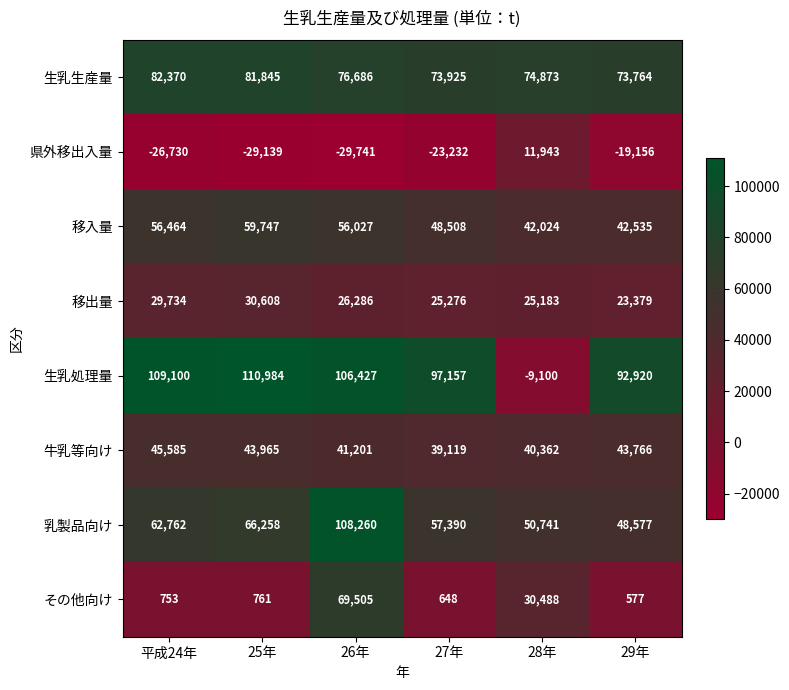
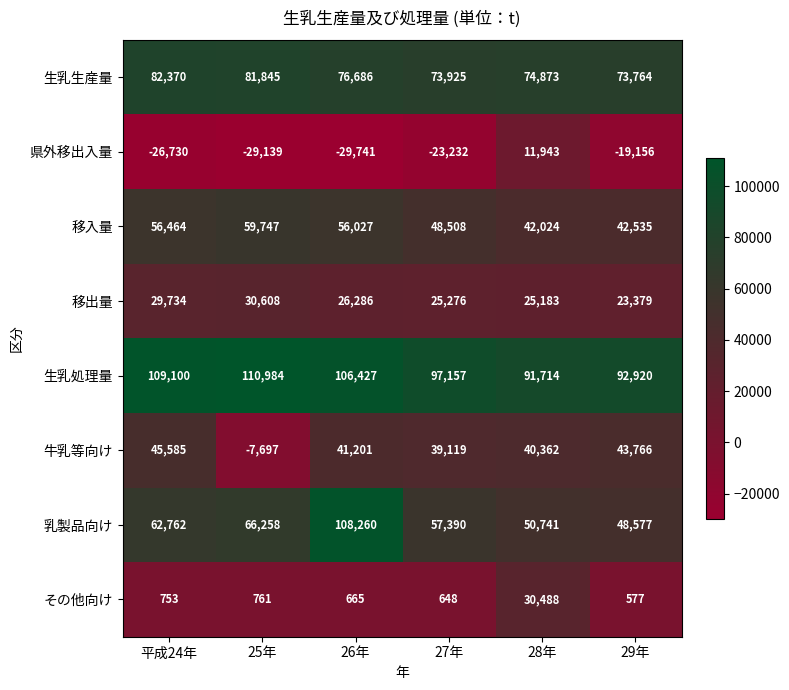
生乳処理量, 28年: -9,100 -> 91,714
牛乳等向け, 25年: 43,965 -> -7,697
その他向け, 26年: 69,505 -> 665
